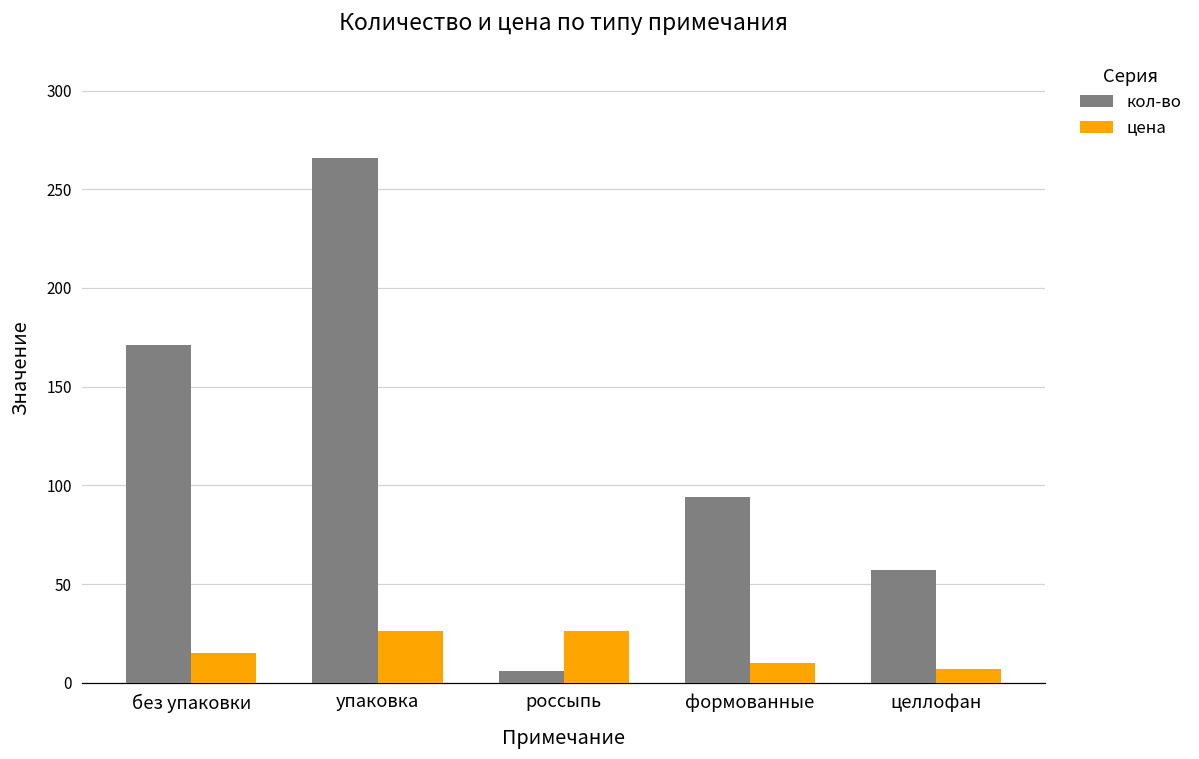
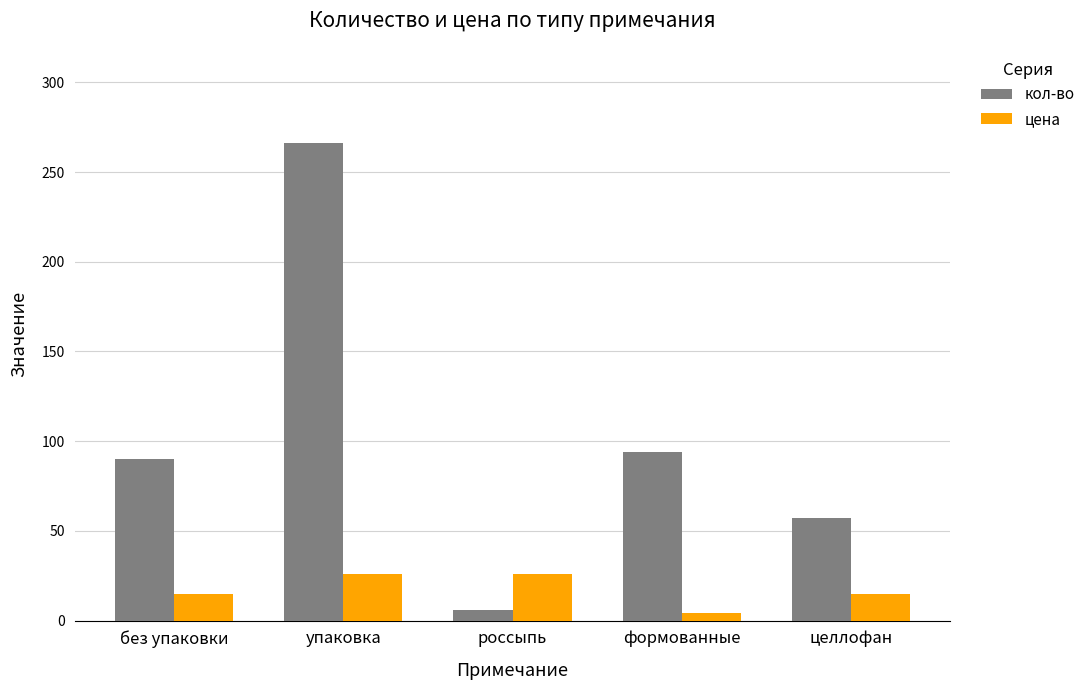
кол-во, без упаковки: 171 -> 90
цена, формованные: 10 -> 4
цена, целлофан: 7 -> 15
